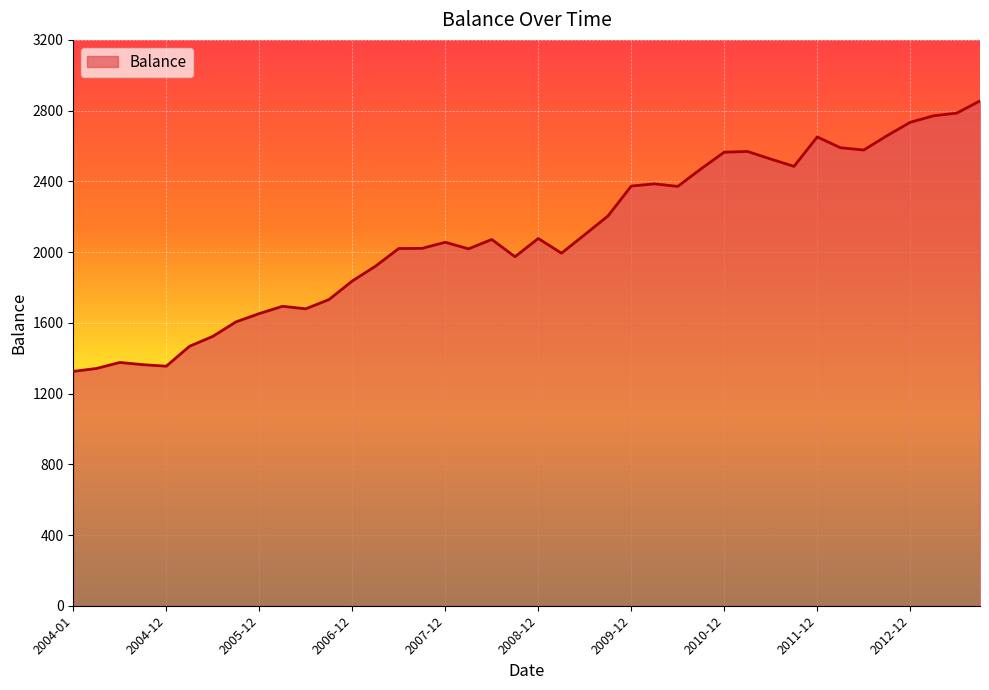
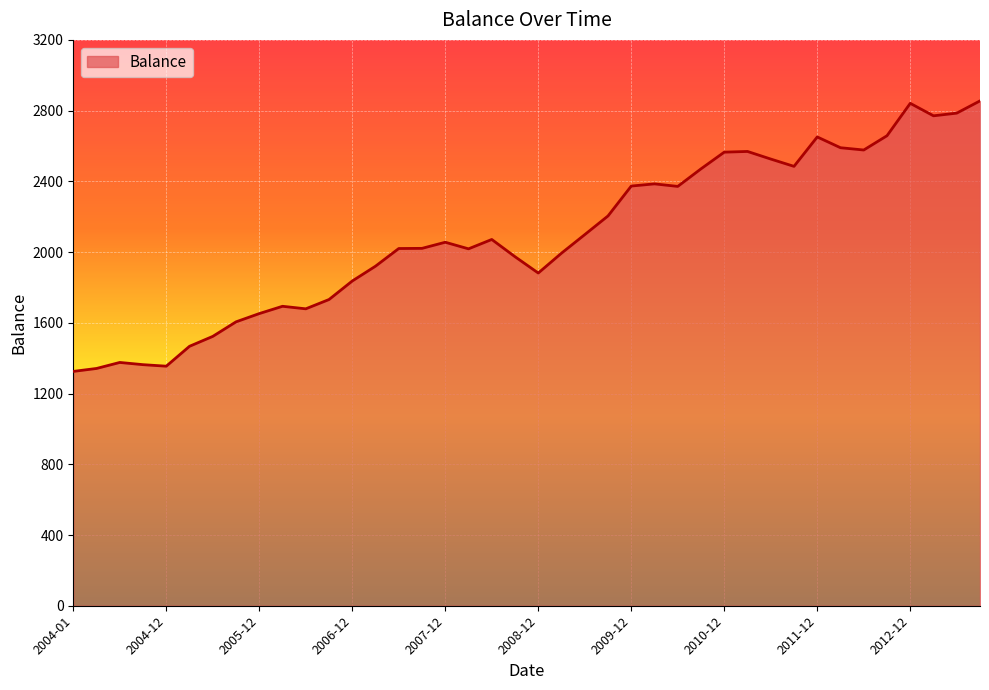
2008-12: 2080 -> 1880
2012-12: 2730 -> 2840
